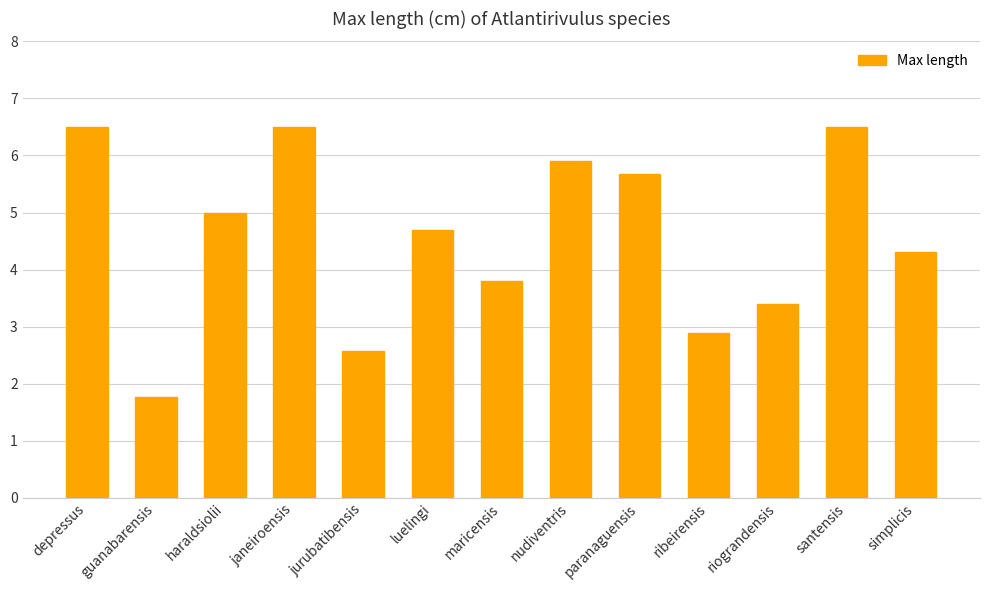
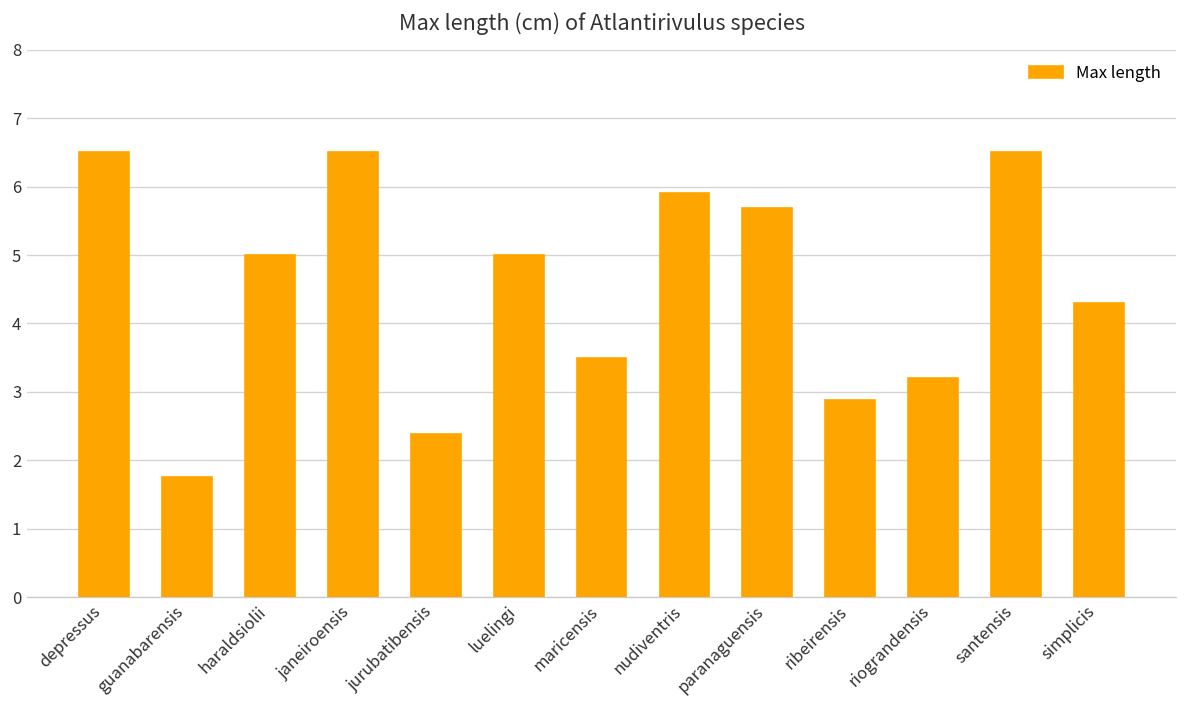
jurubatibensis: 2.6 -> 2.4
luelingi: 4.7 -> 5.0
maricensis: 3.8 -> 3.5
riograndensis: 3.4 -> 3.2
